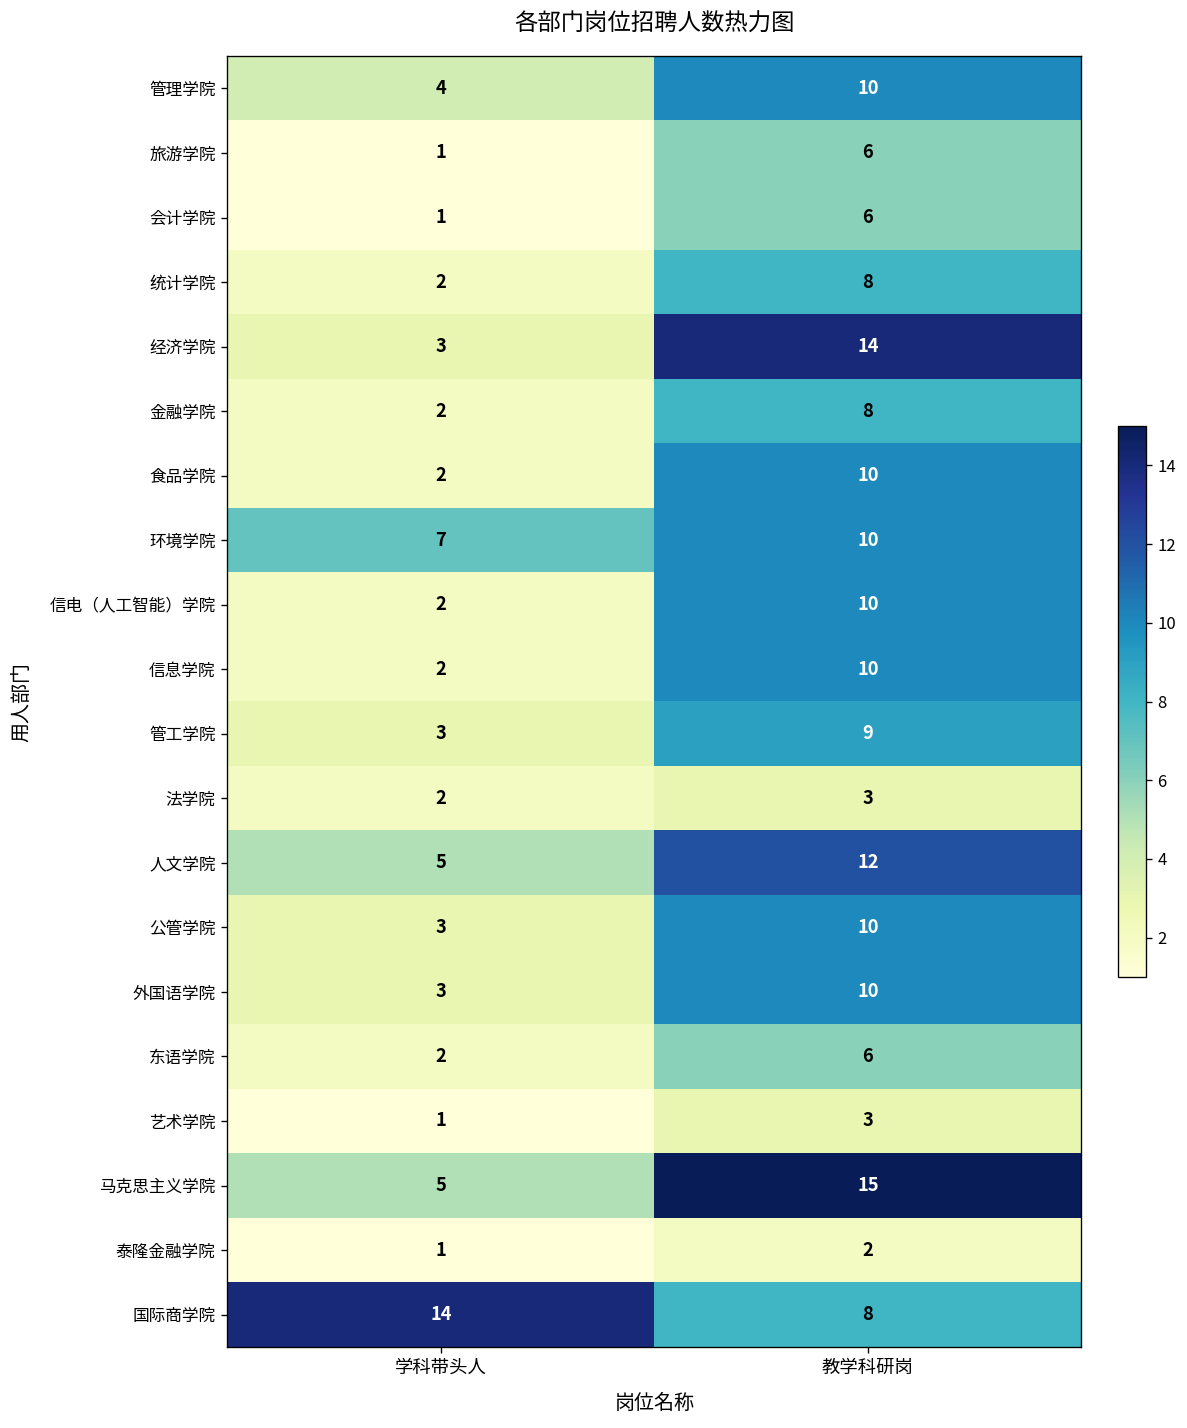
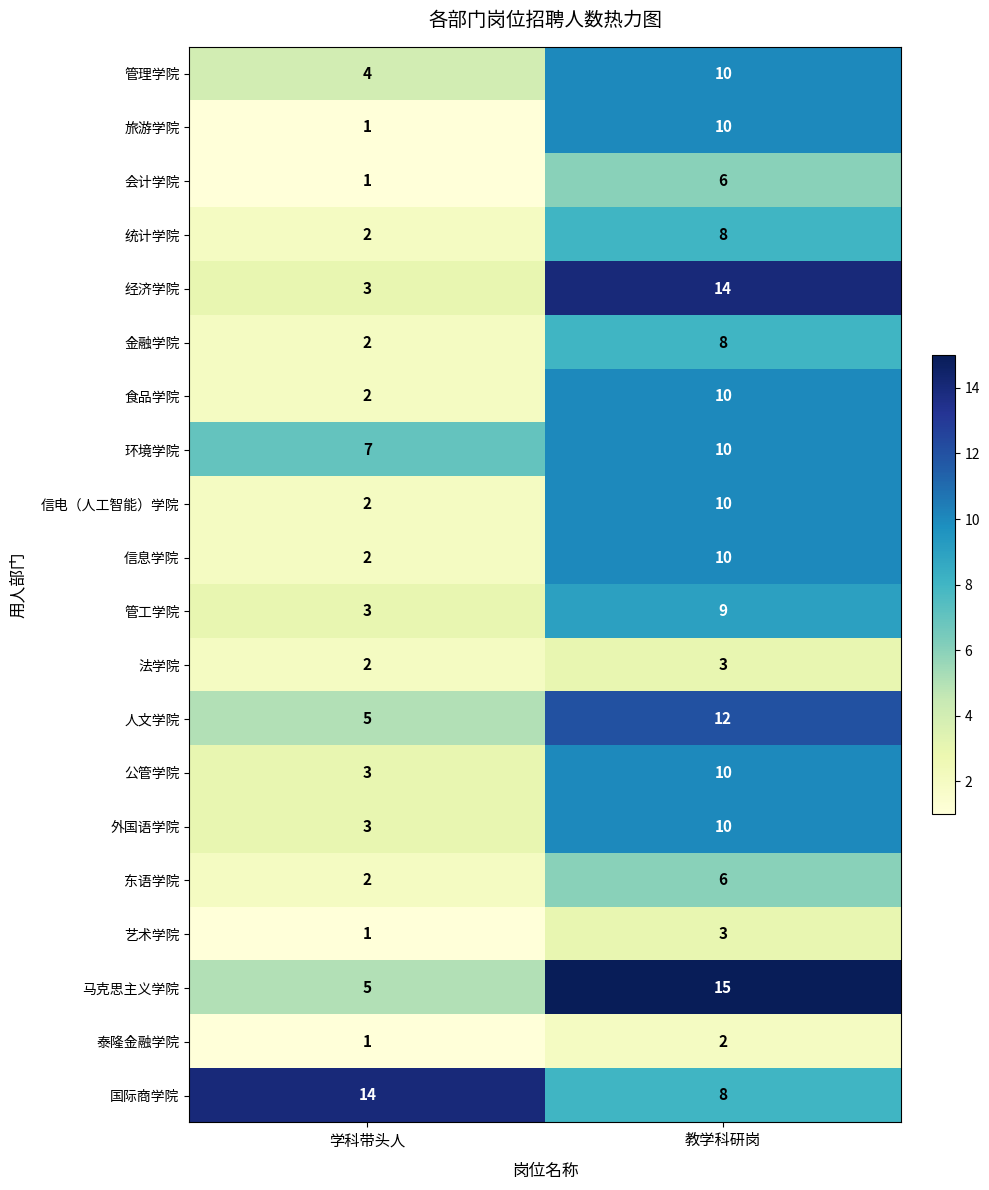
旅游学院, 教学科研岗: 6 -> 10
